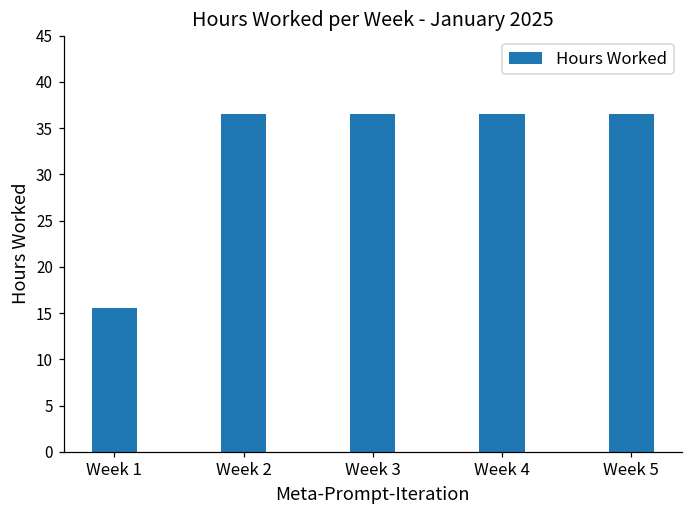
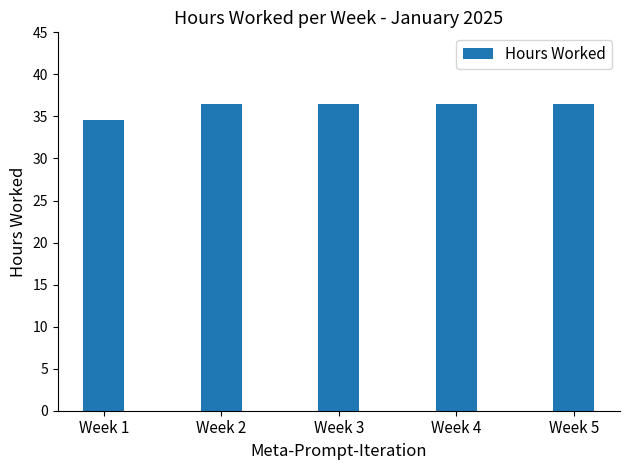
Week 1: 16 -> 35
